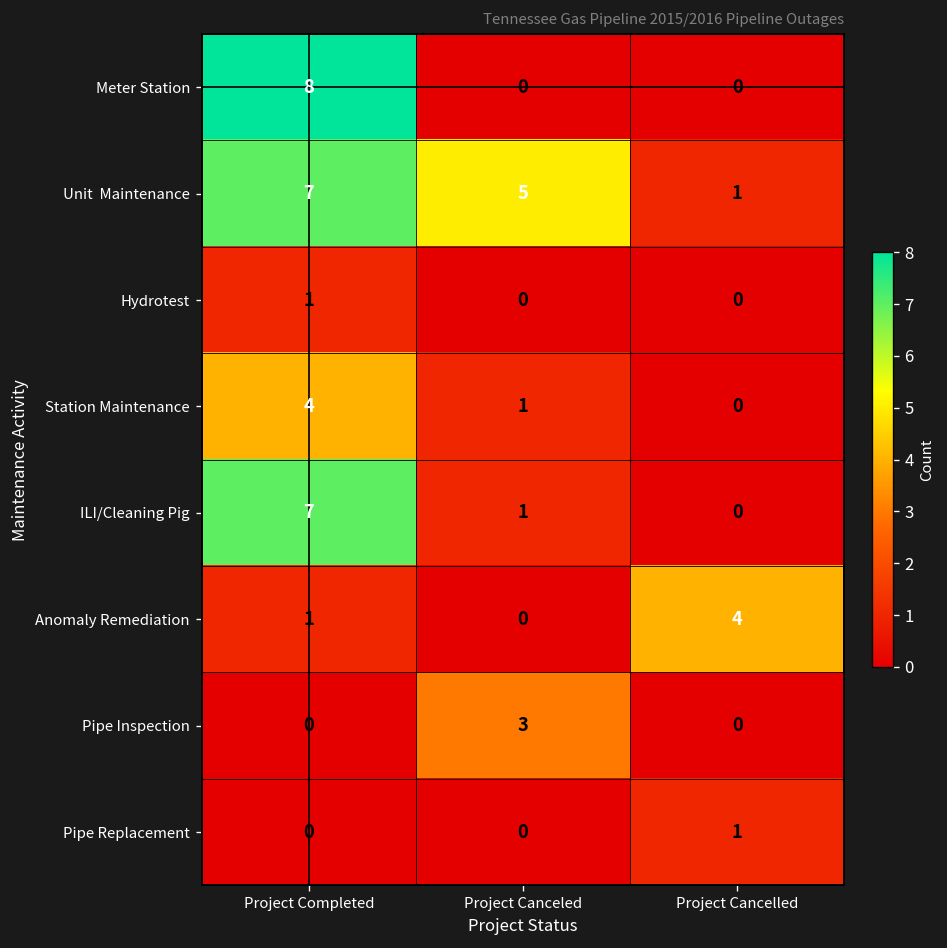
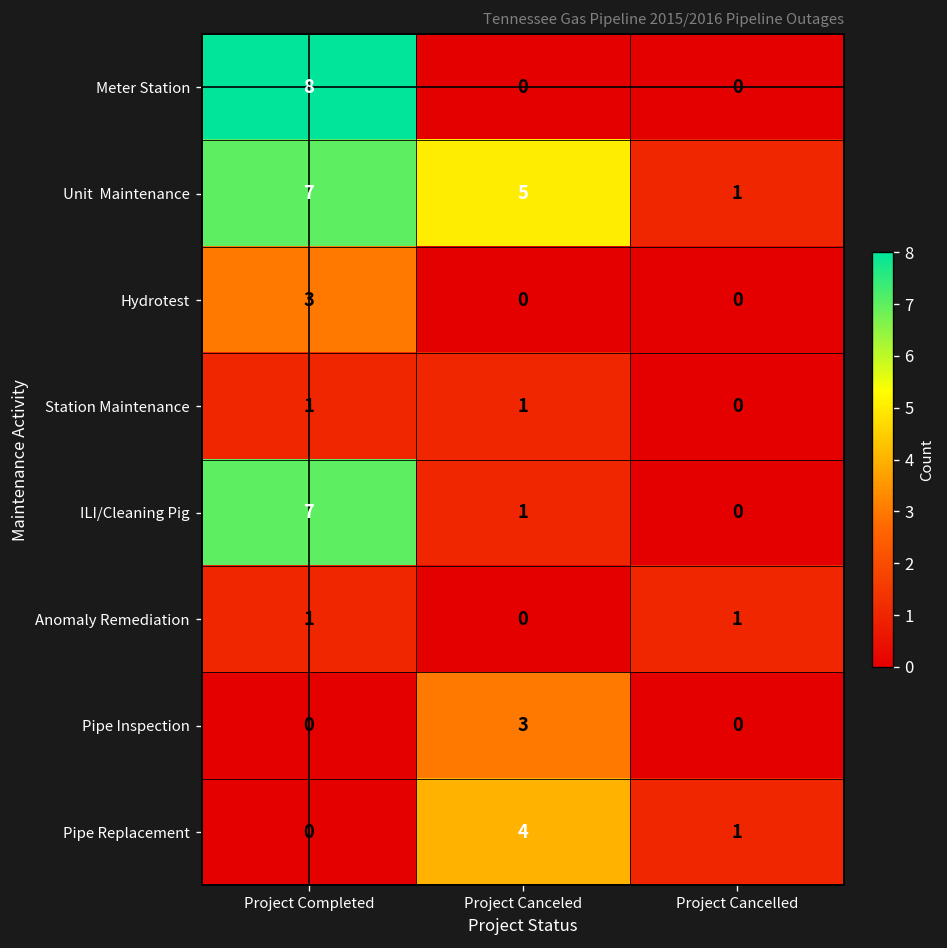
Hydrotest, Project Completed: 1 -> 3
Station Maintenance, Project Completed: 4 -> 1
Anomaly Remediation, Project Cancelled: 4 -> 1
Pipe Replacement, Project Canceled: 0 -> 4
